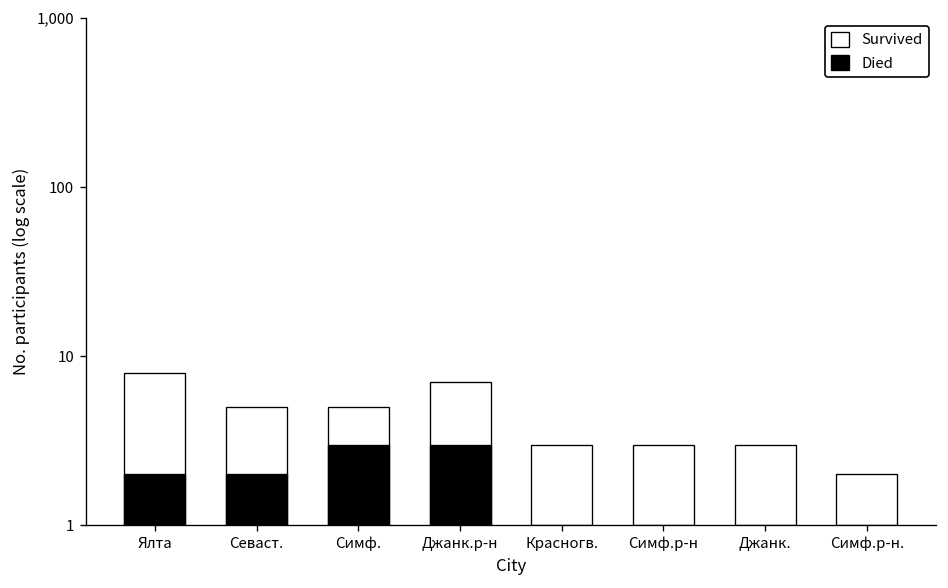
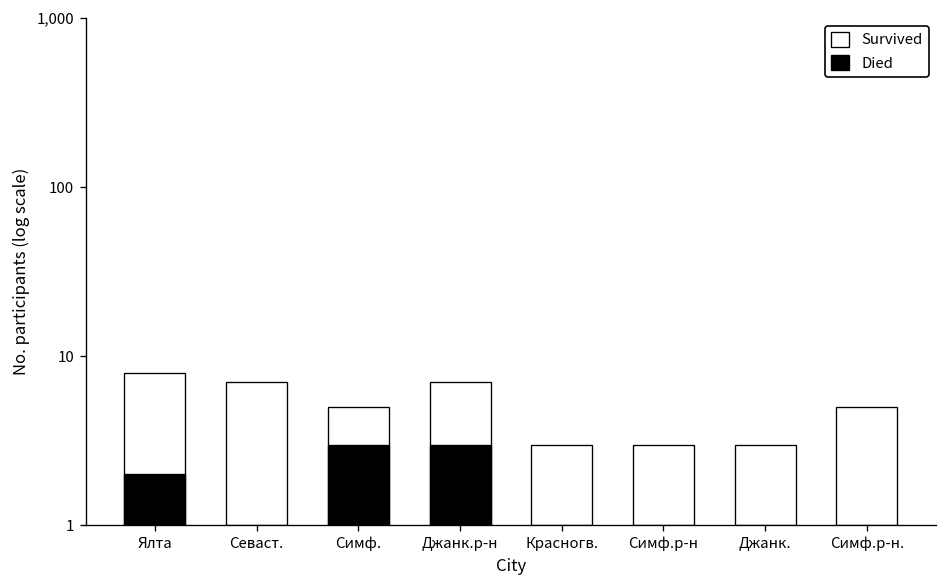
Survived, Севаст.: 5 -> 7
Died, Севаст.: 2 -> 1
Survived, Симф.р-н.: 2 -> 5
